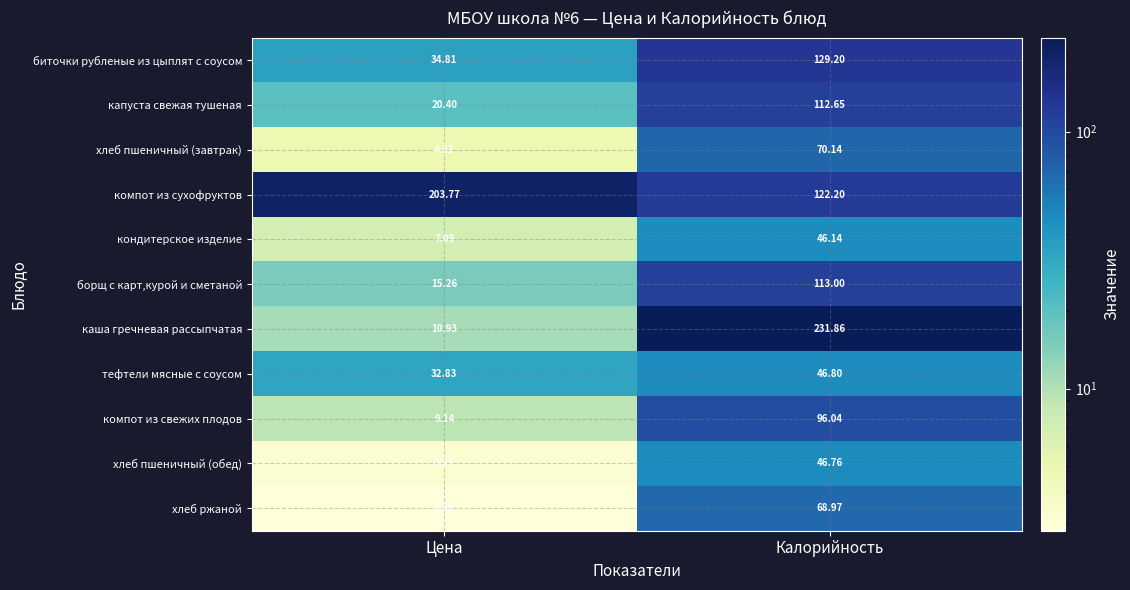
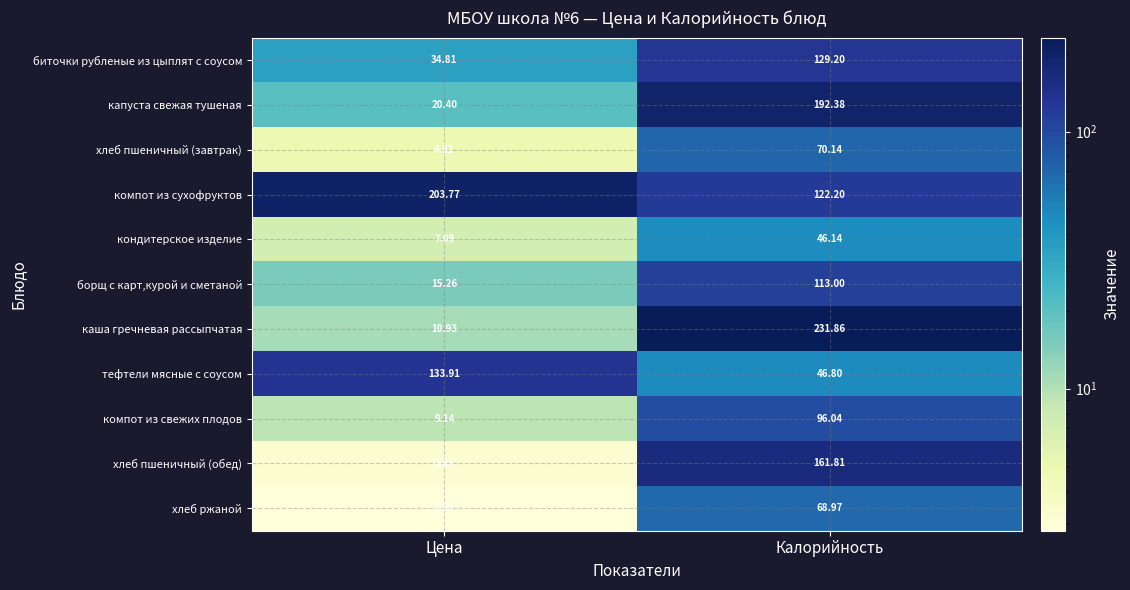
капуста свежая тушеная, Калорийность: 112.65 -> 192.38
тефтели мясные с соусом, Цена: 32.83 -> 133.91
хлеб пшеничный (обед), Калорийность: 46.76 -> 161.81
